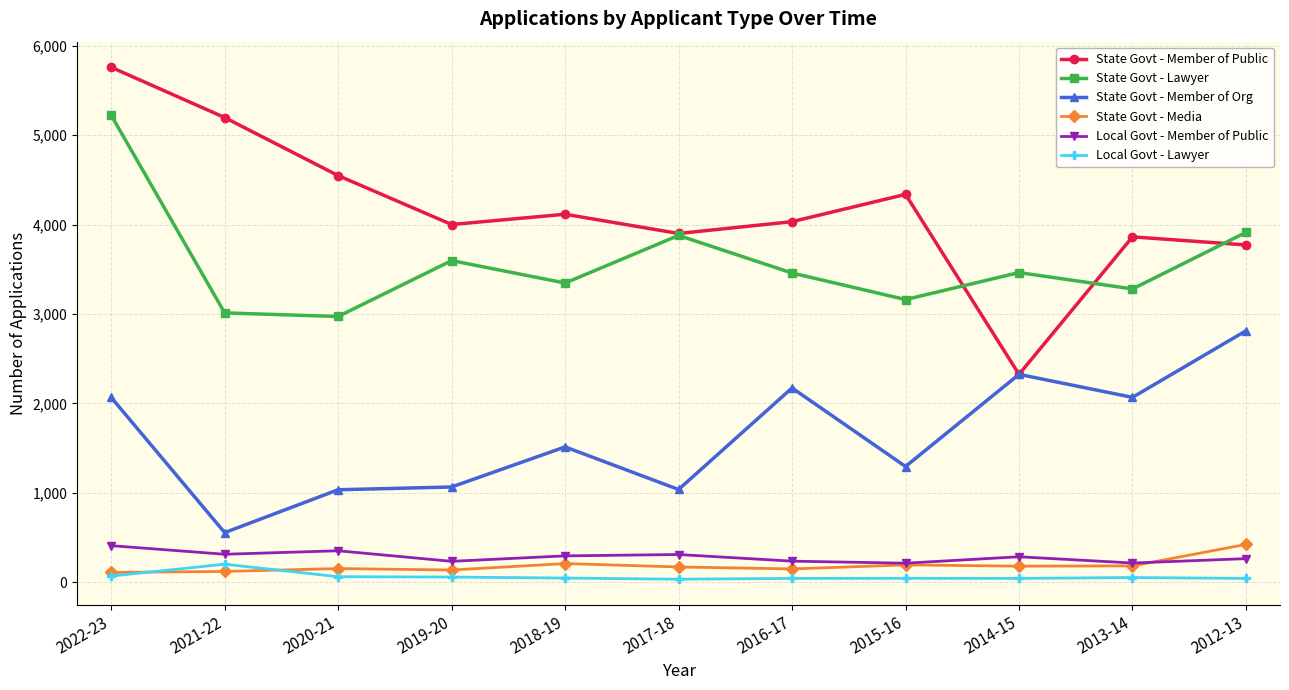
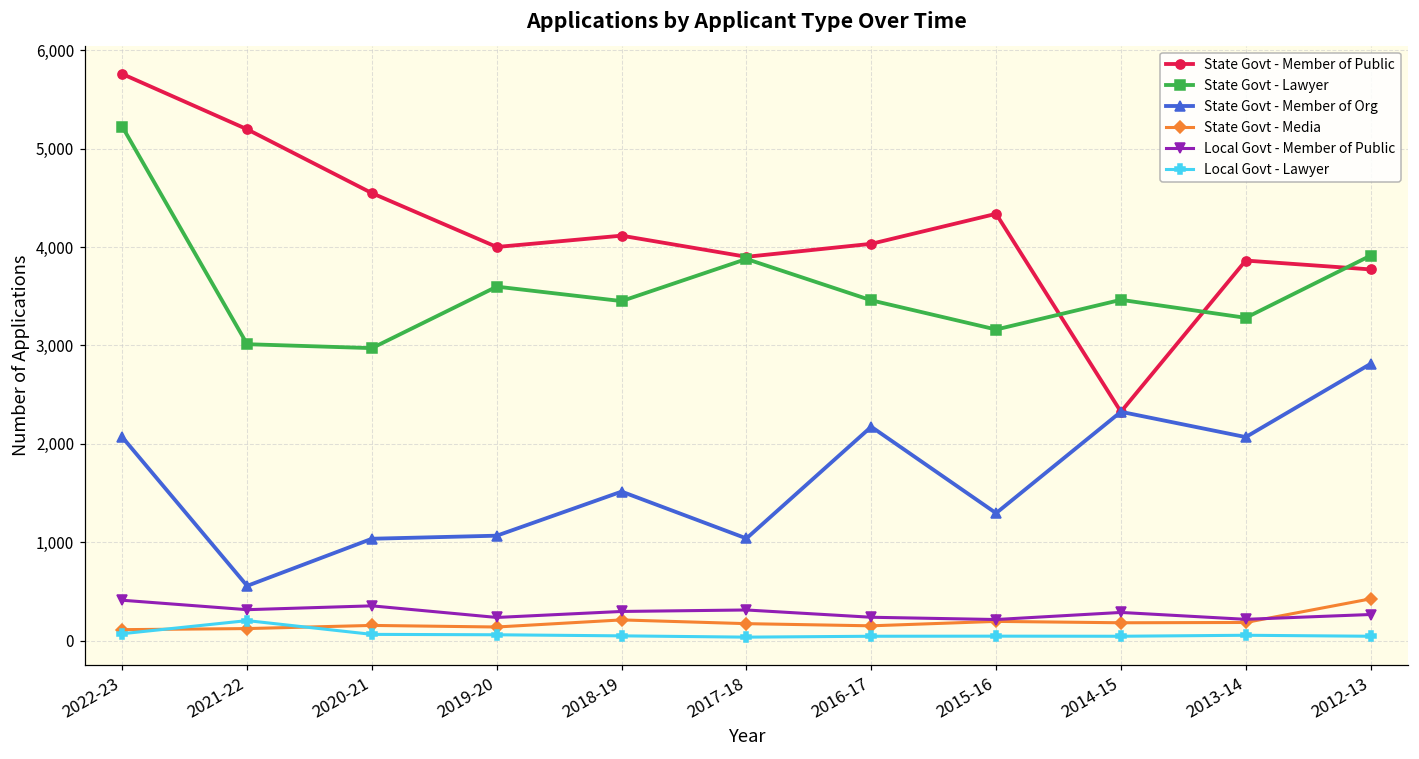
State Govt - Lawyer, 2018-19: 3,300 -> 3,500
